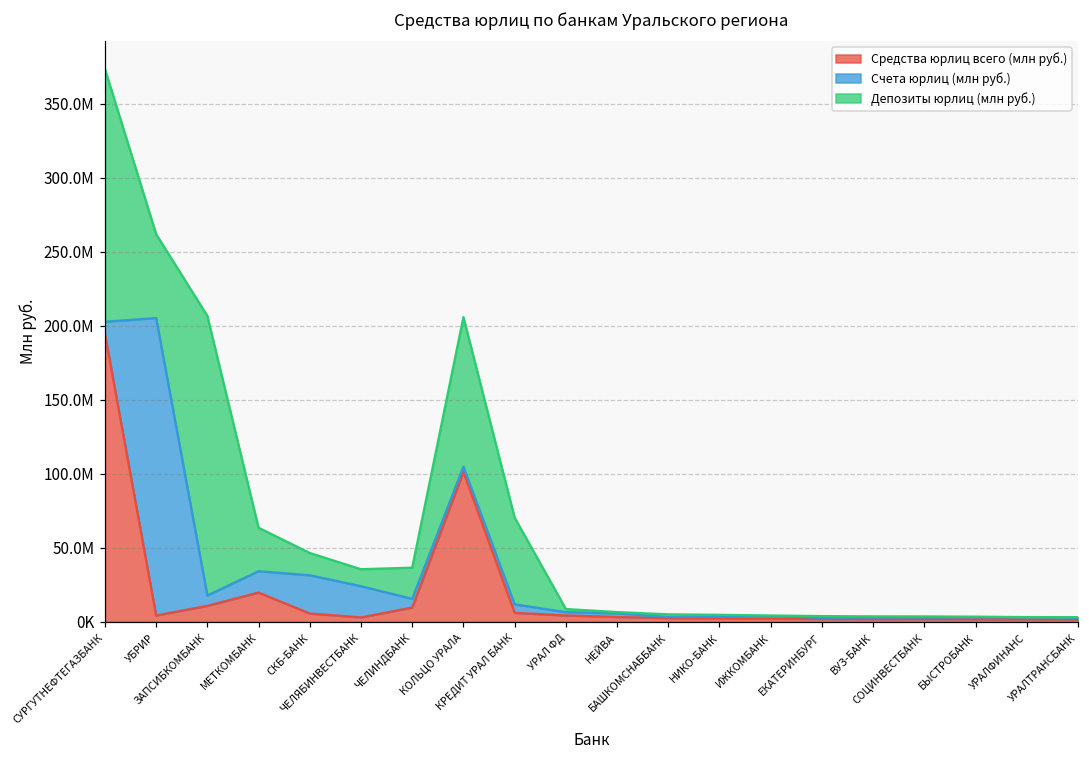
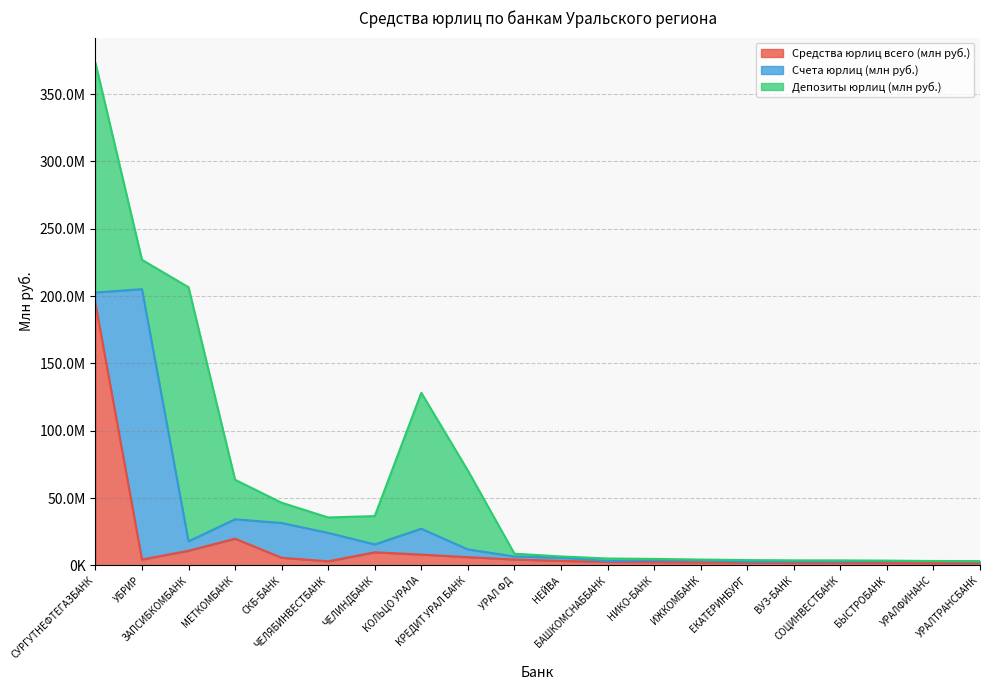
Депозиты юрлиц (млн руб.), УБРИР: 57000000 -> 22000000
Средства юрлиц всего (млн руб.), КОЛЬЦО УРАЛА: 101000000 -> 8000000
Счета юрлиц (млн руб.), КОЛЬЦО УРАЛА: 4000000 -> 19000000
